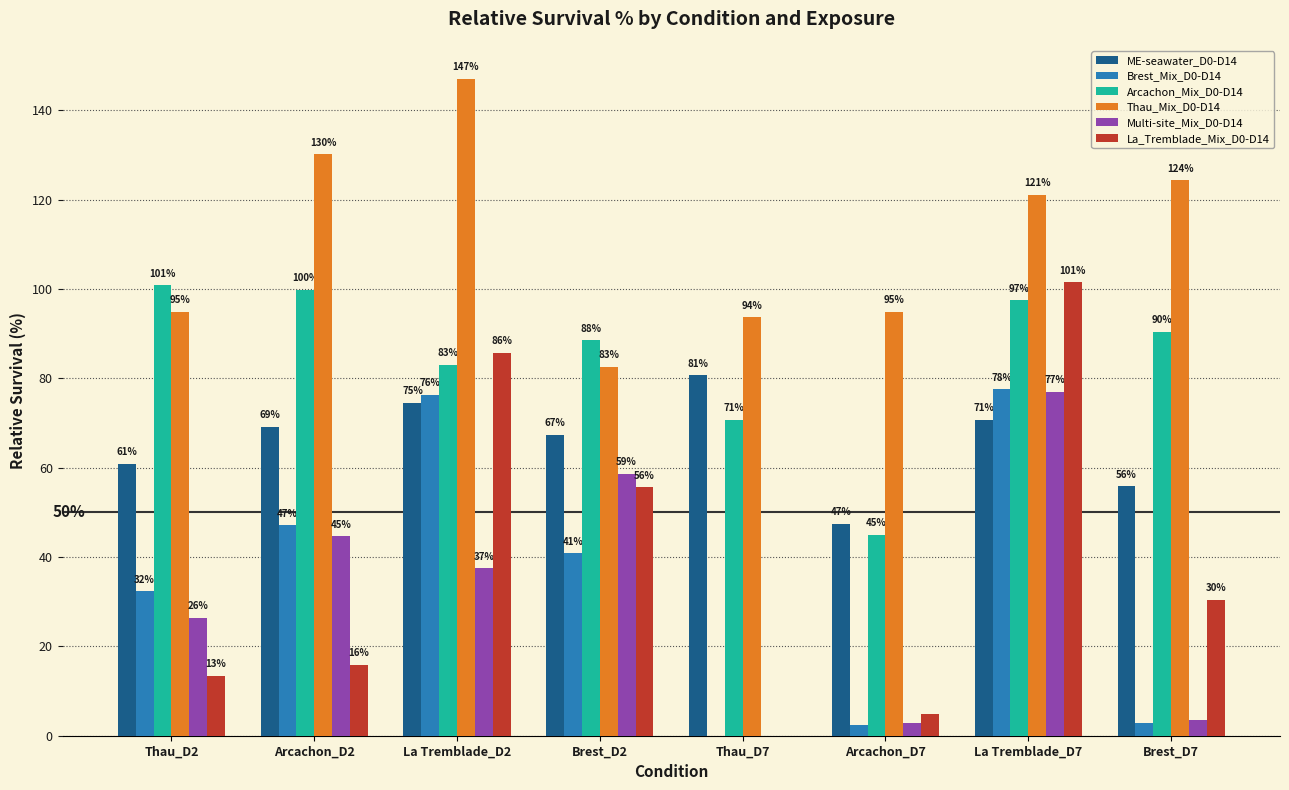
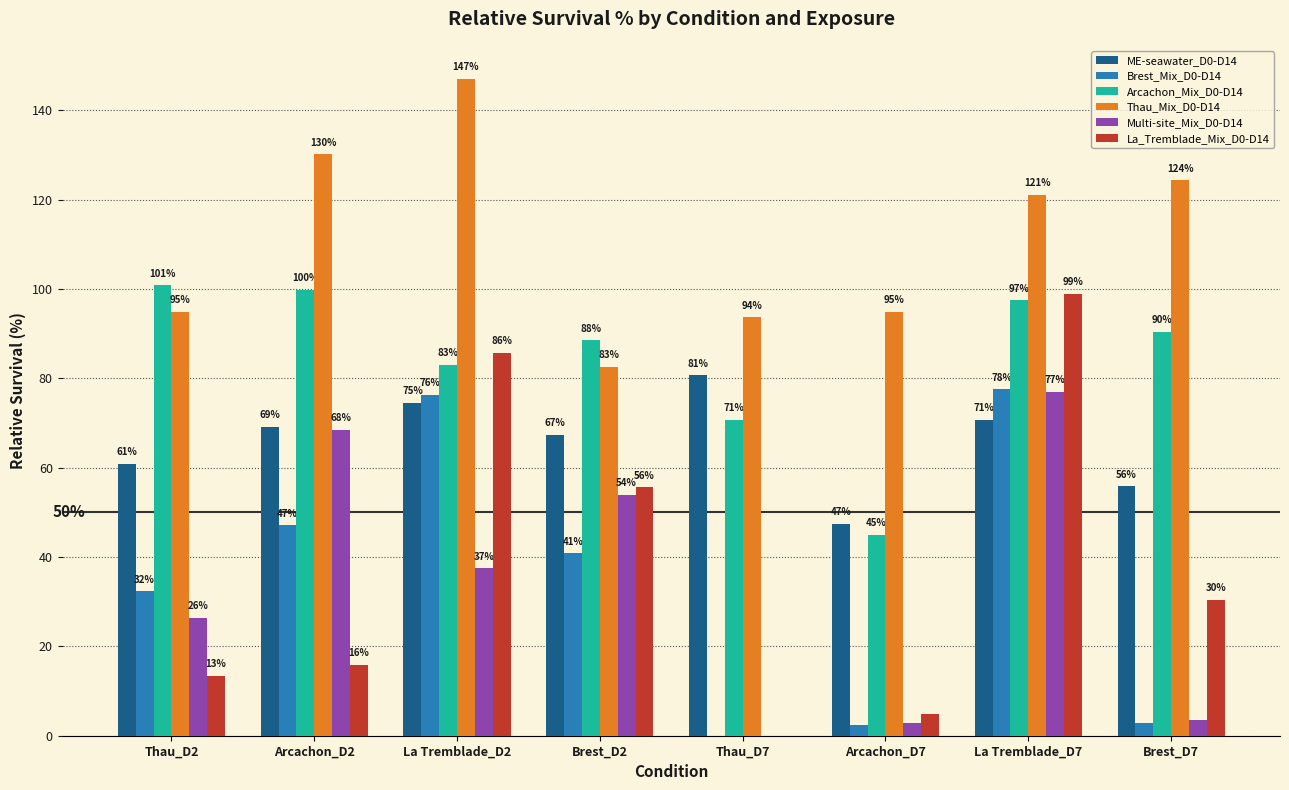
Multi-site_Mix_D0-D14, Arcachon_D2: 45% -> 68%
Multi-site_Mix_D0-D14, Brest_D2: 59% -> 54%
La_Tremblade_Mix_D0-D14, La Tremblade_D7: 101% -> 99%
